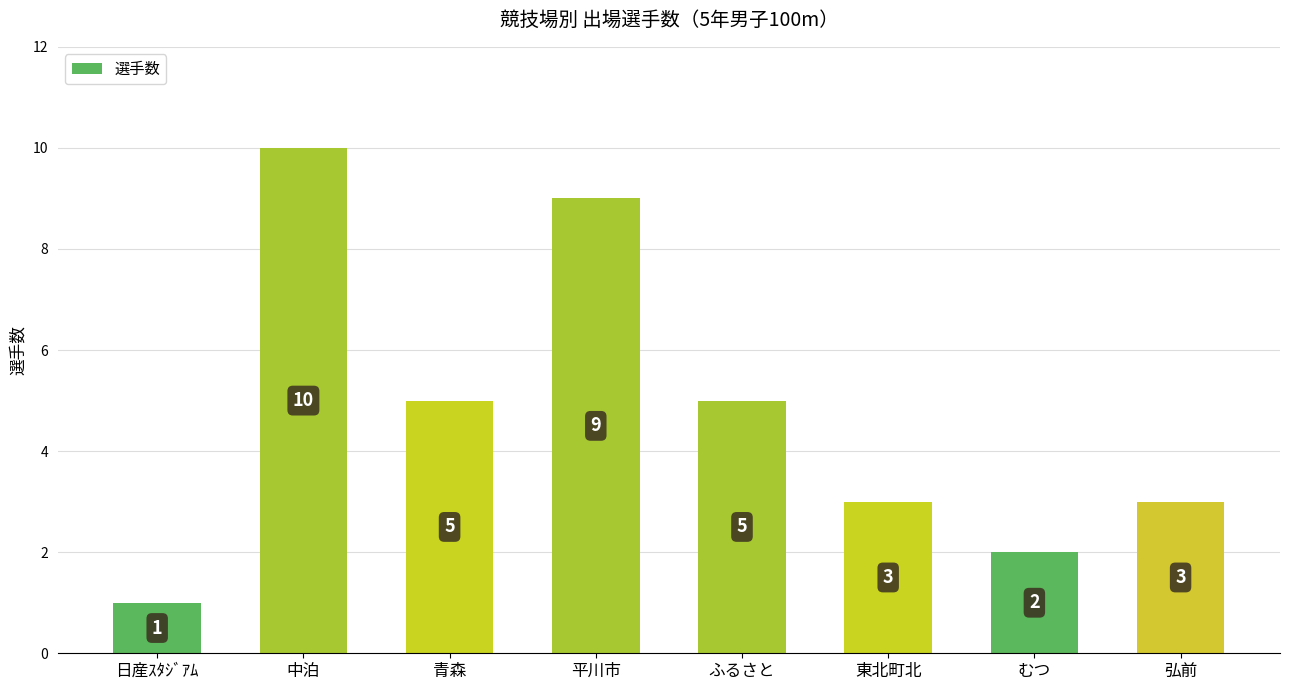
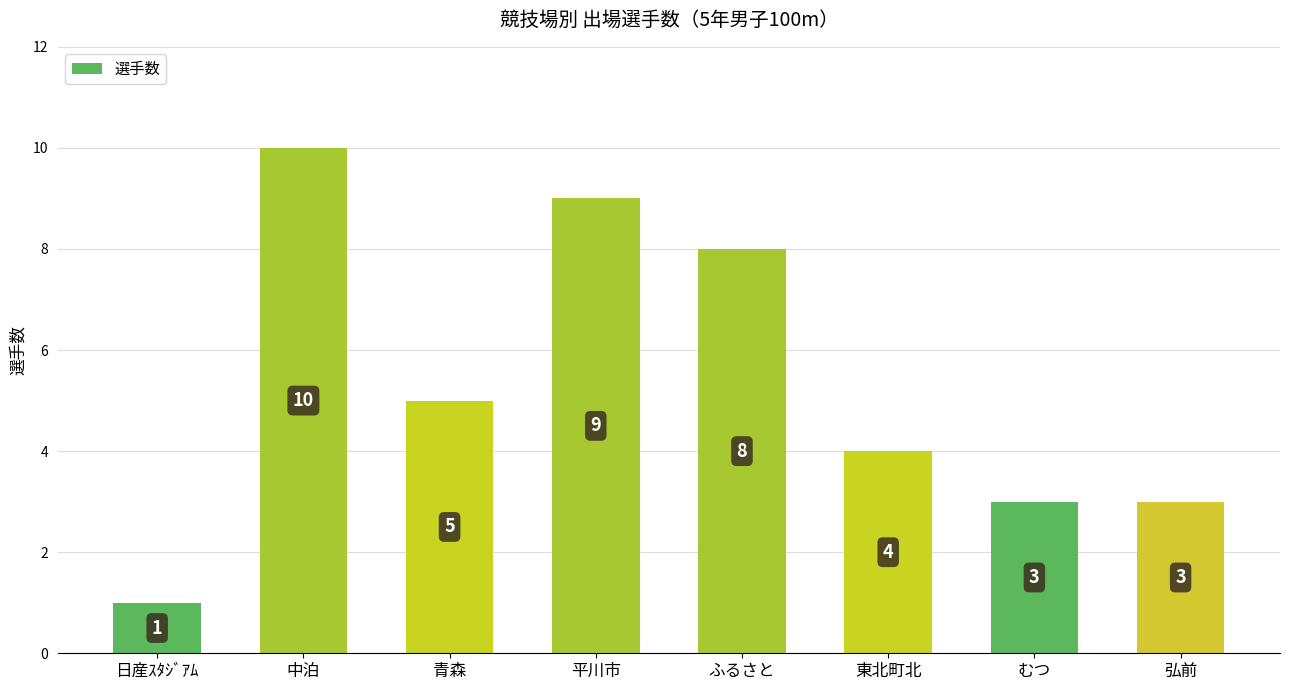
ふるさと: 5 -> 8
東北町北: 3 -> 4
むつ: 2 -> 3
